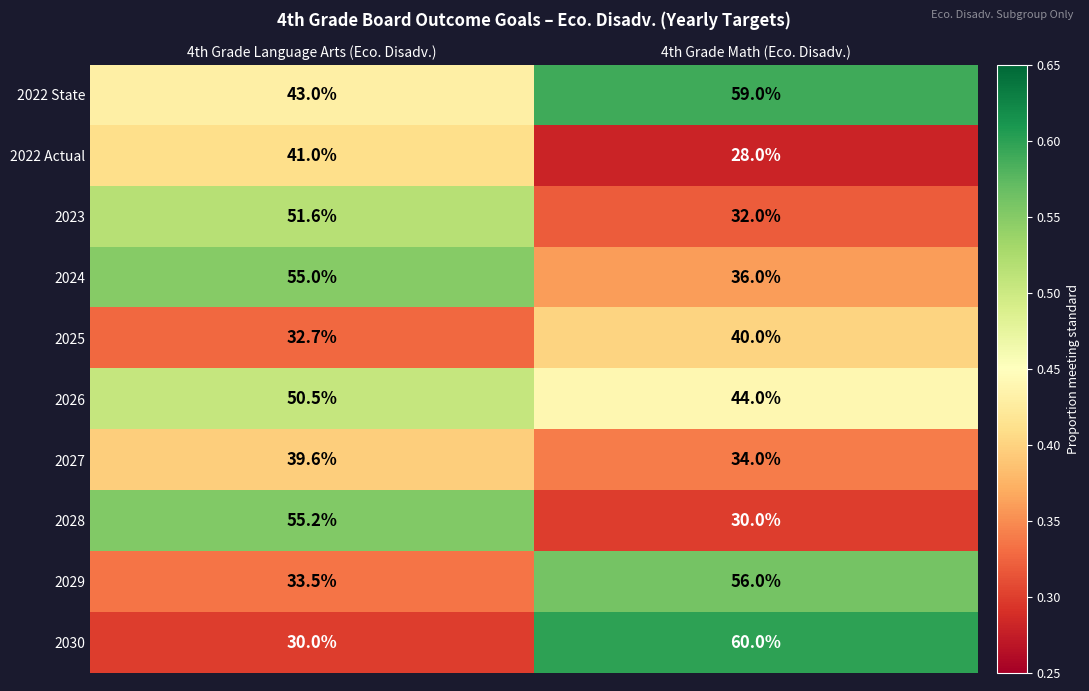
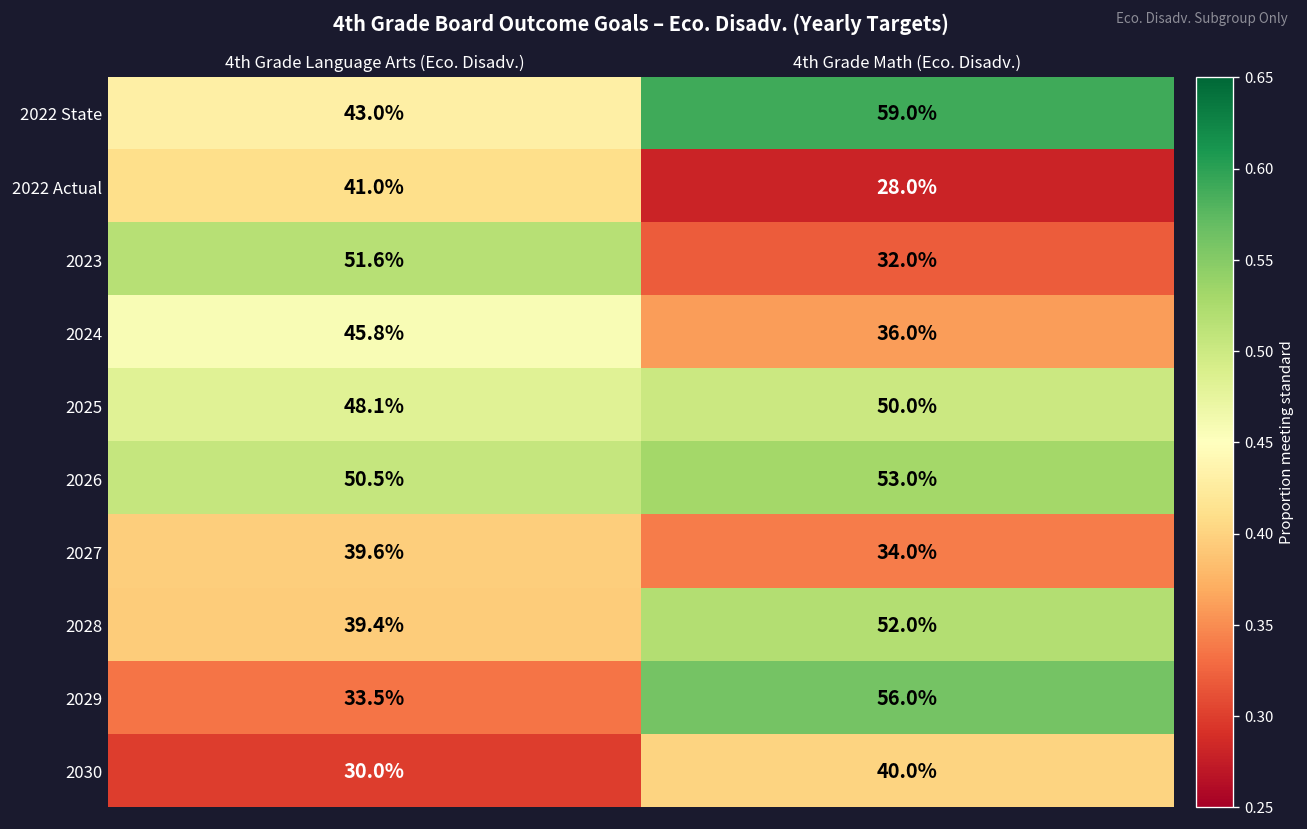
2024, 4th Grade Language Arts (Eco. Disadv.): 55.0% -> 45.8%
2025, 4th Grade Language Arts (Eco. Disadv.): 32.7% -> 48.1%
2025, 4th Grade Math (Eco. Disadv.): 40.0% -> 50.0%
2026, 4th Grade Math (Eco. Disadv.): 44.0% -> 53.0%
2028, 4th Grade Language Arts (Eco. Disadv.): 55.2% -> 39.4%
2028, 4th Grade Math (Eco. Disadv.): 30.0% -> 52.0%
2030, 4th Grade Math (Eco. Disadv.): 60.0% -> 40.0%
